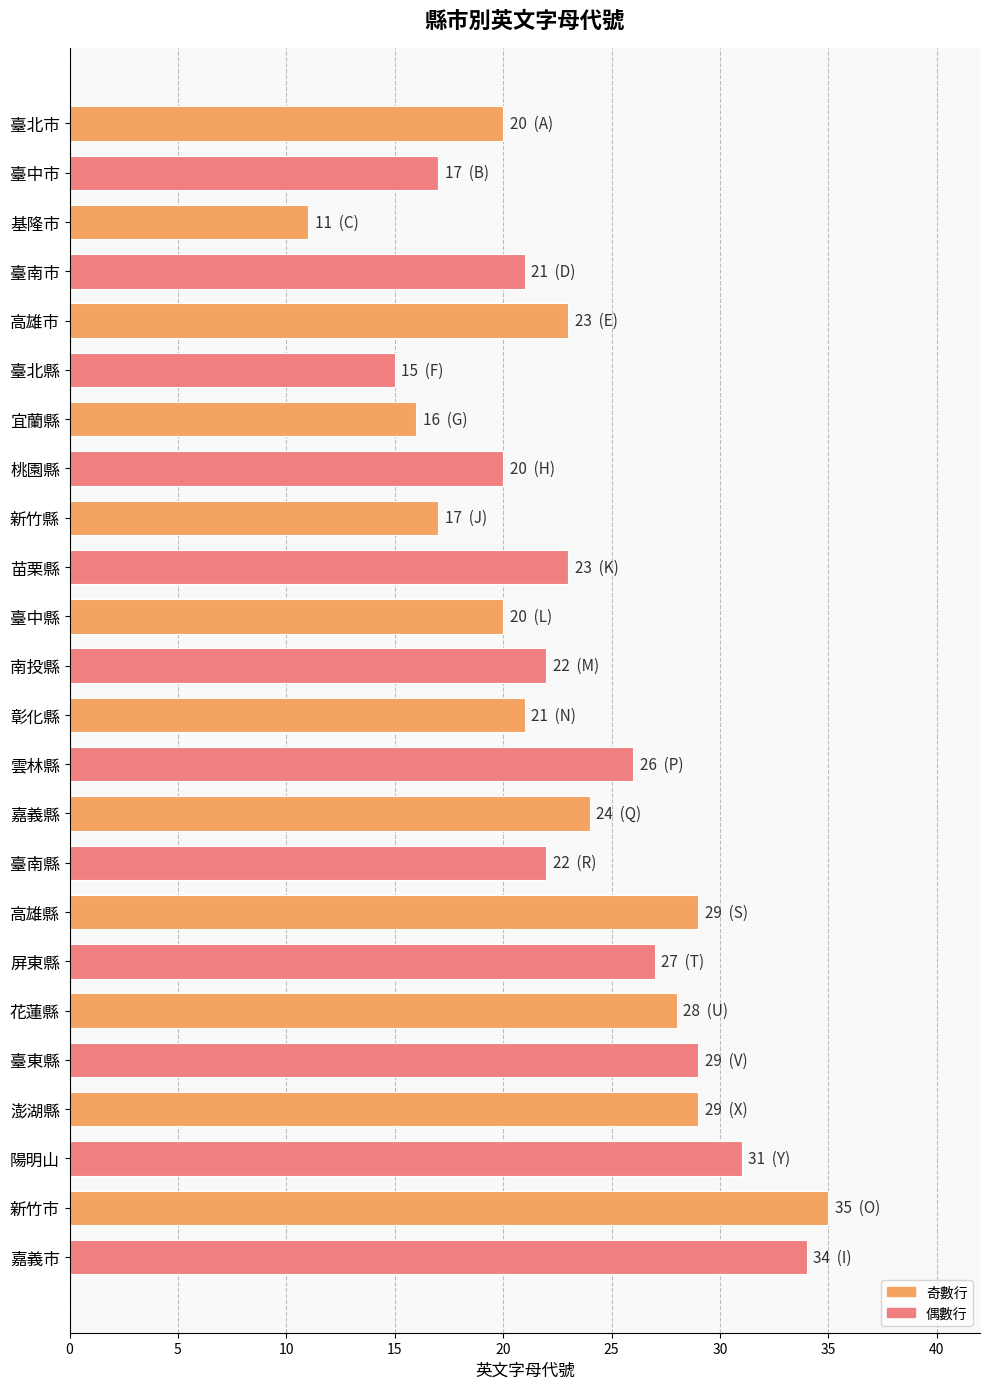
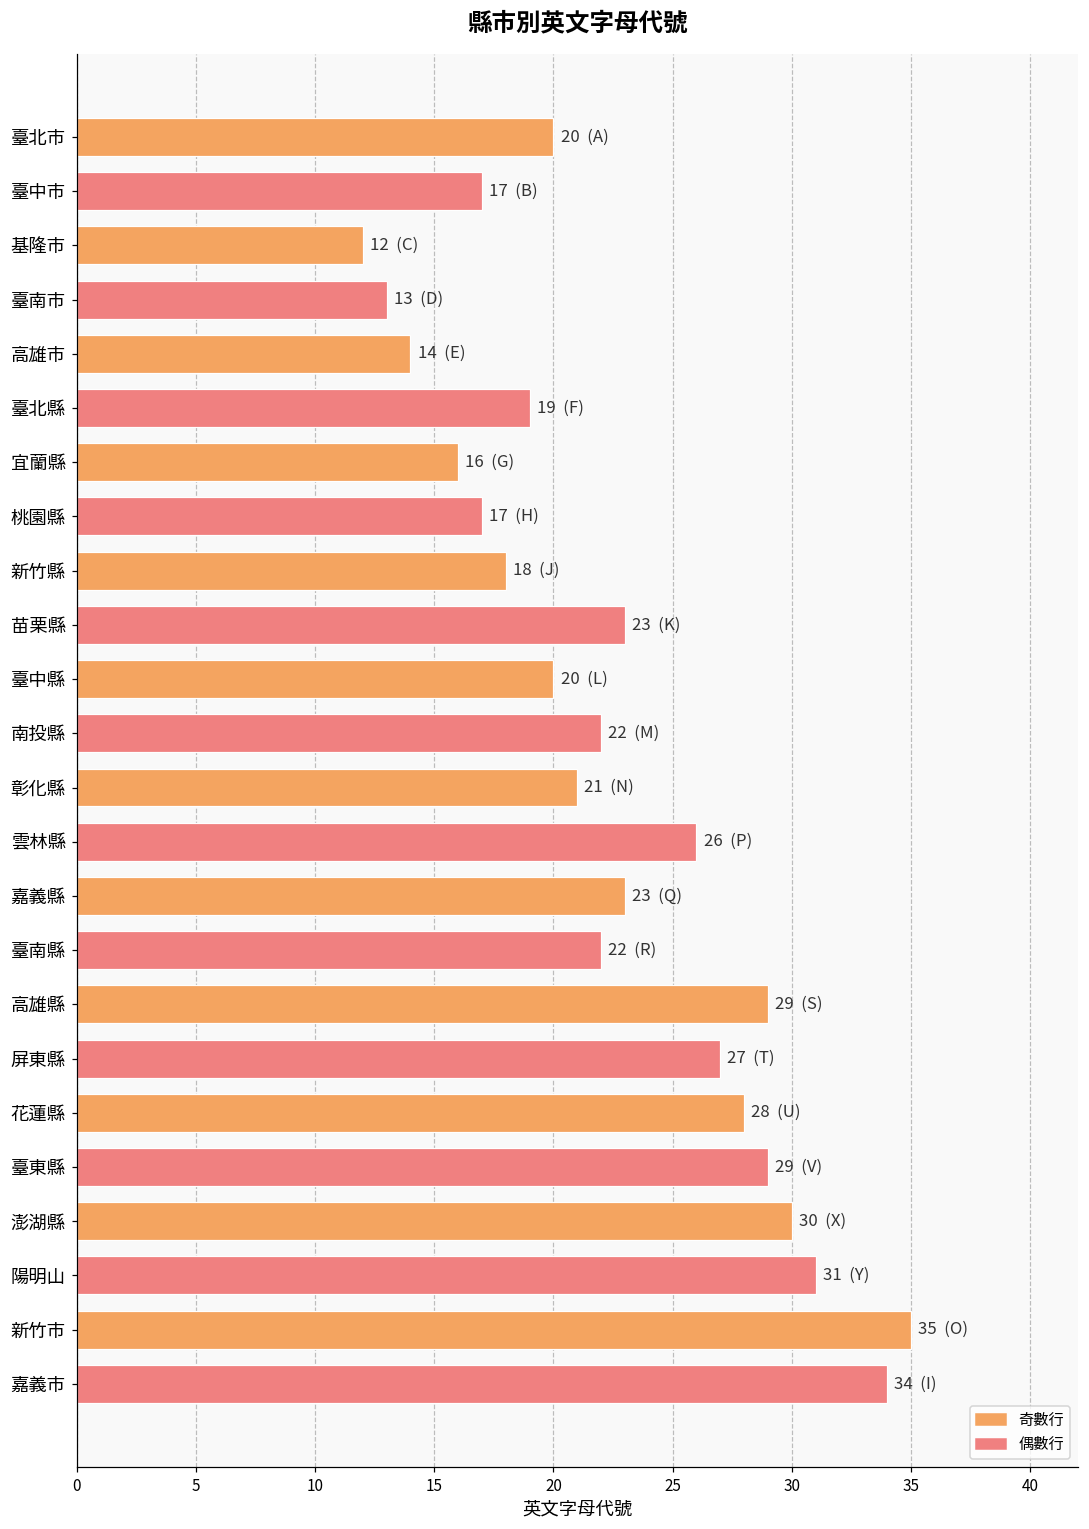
基隆市: 11 -> 12
臺南市: 21 -> 13
高雄市: 23 -> 14
臺北縣: 15 -> 19
桃園縣: 20 -> 17
新竹縣: 17 -> 18
嘉義縣: 24 -> 23
澎湖縣: 29 -> 30
